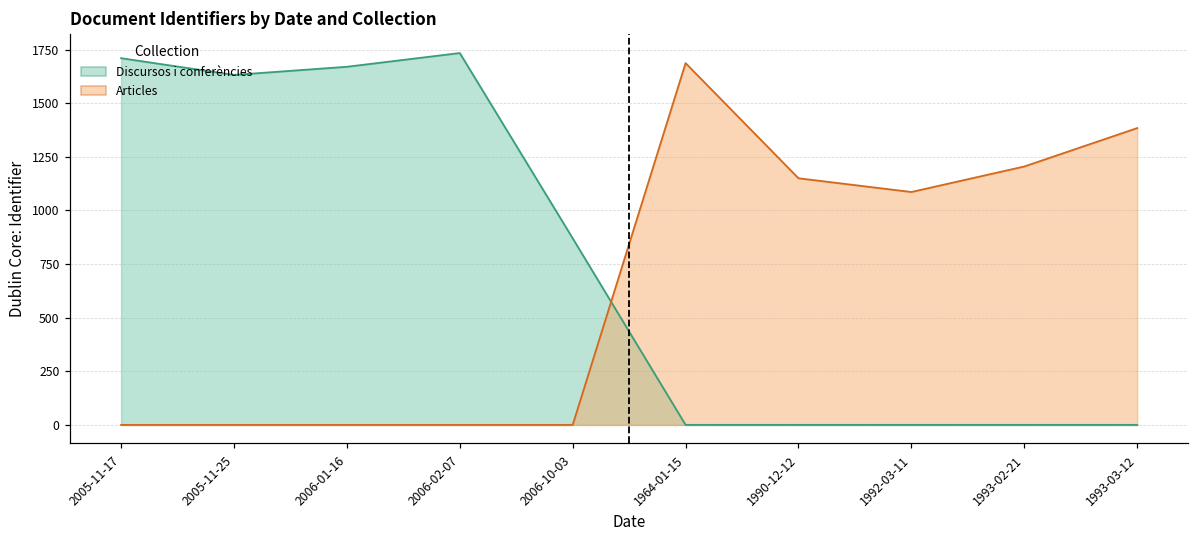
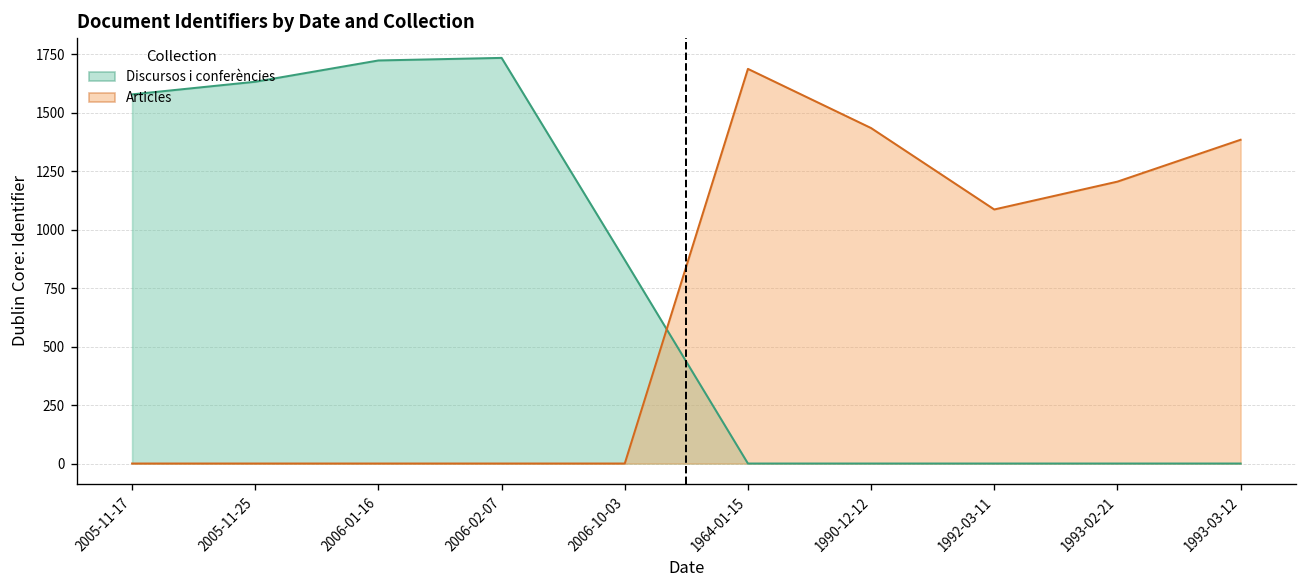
Discursos i conferències, 2005-11-17: 1710 -> 1580
Discursos i conferències, 2006-01-16: 1670 -> 1720
Articles, 1990-12-12: 1150 -> 1430
